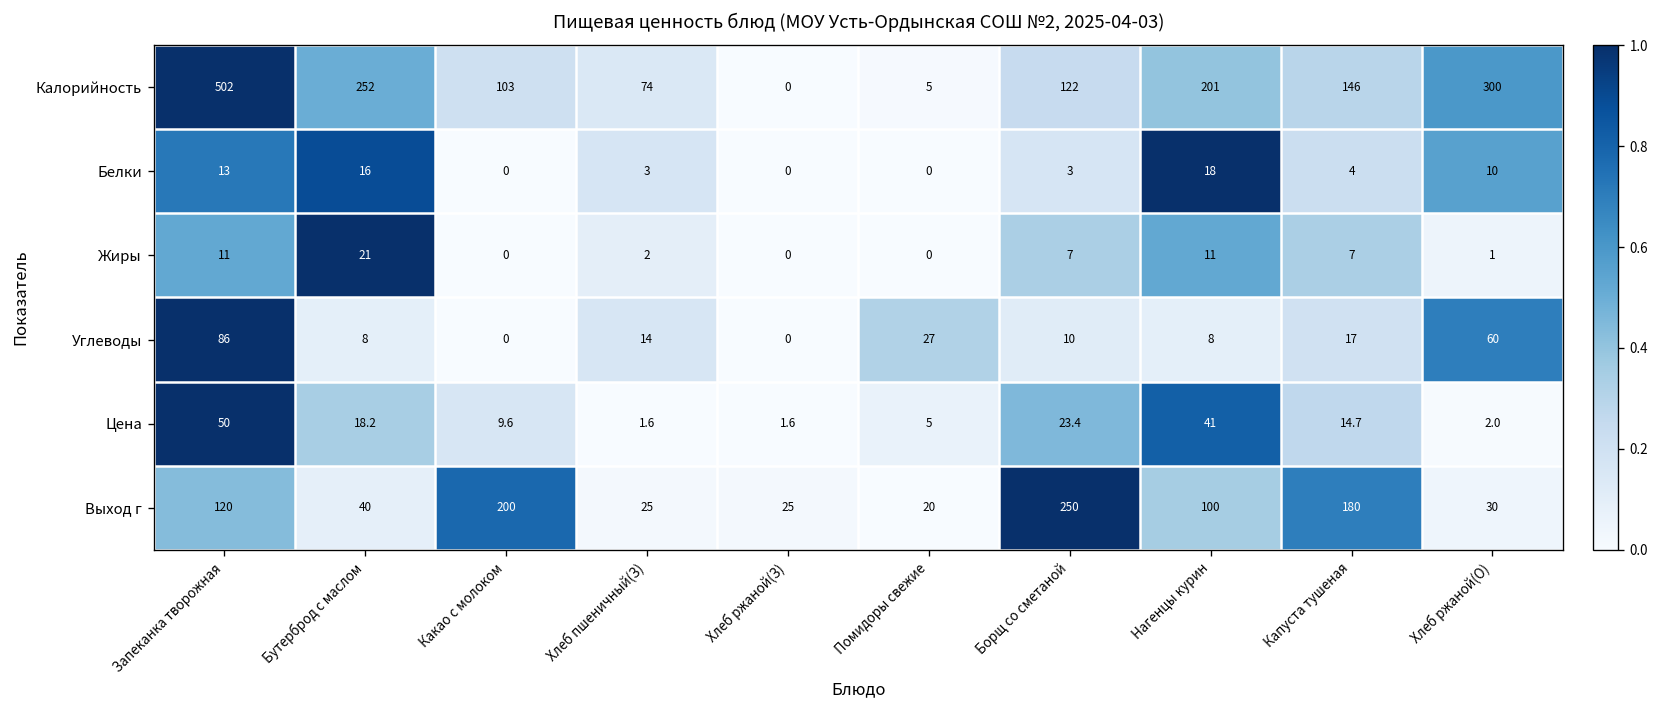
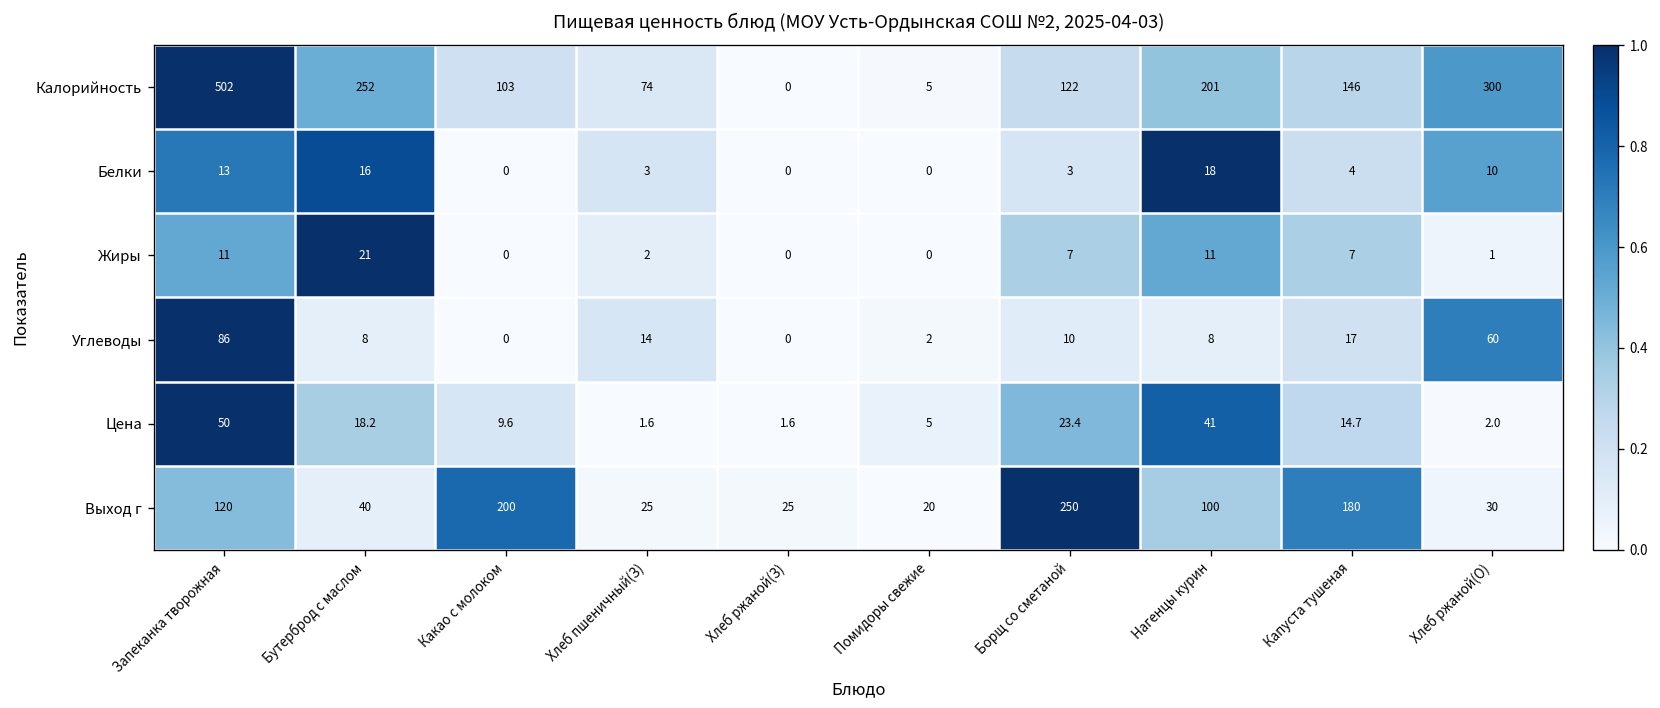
Углеводы, Помидоры свежие: 27 -> 2
